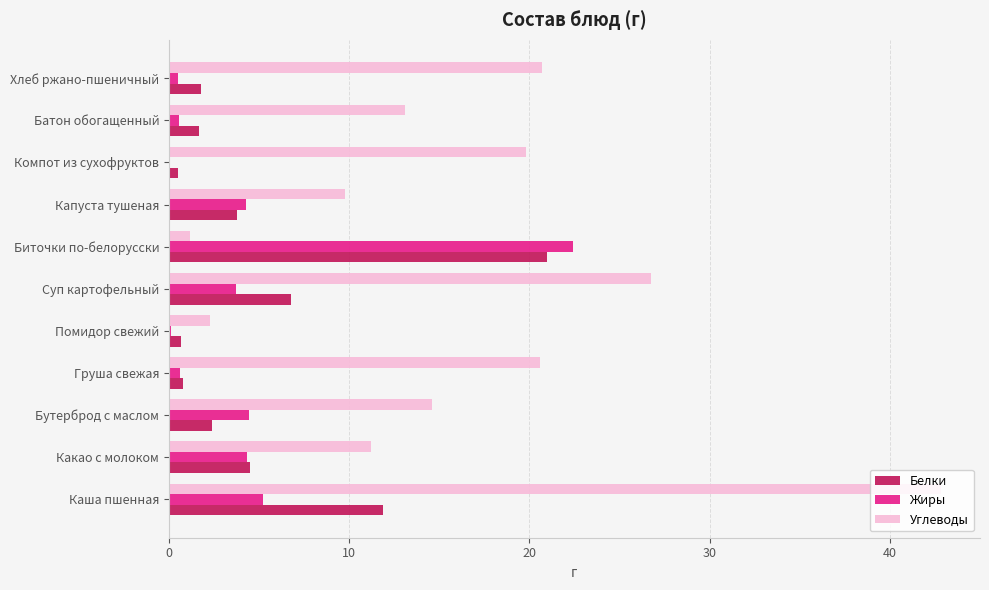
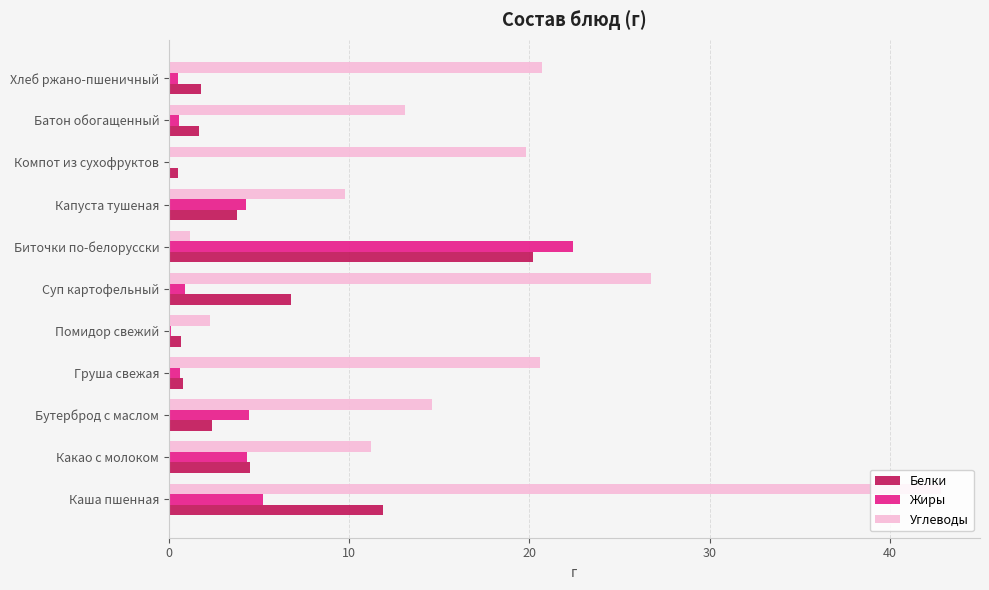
Белки, Биточки по-белорусски: 21.0 -> 20.2
Жиры, Суп картофельный: 3.8 -> 0.9
